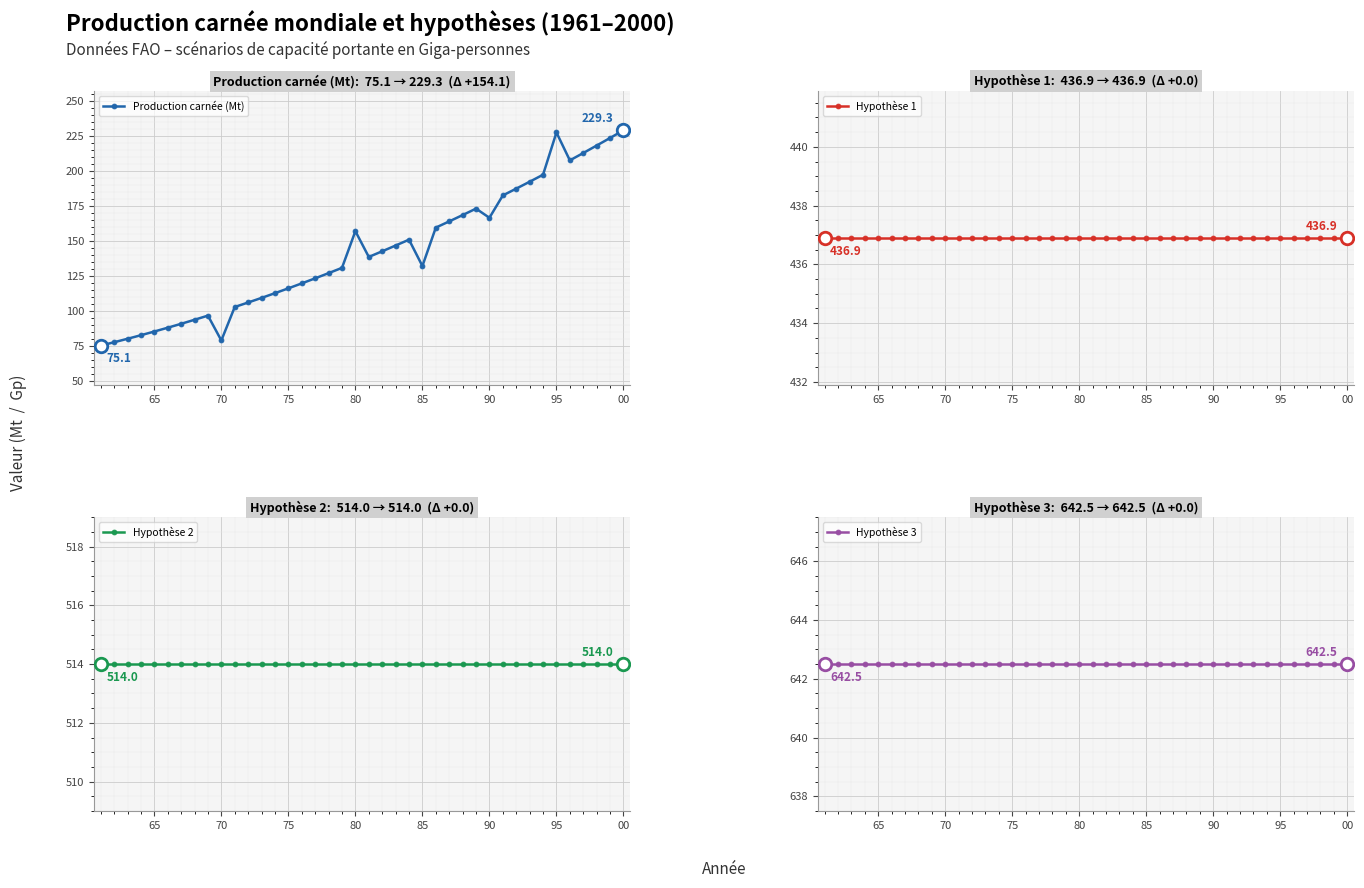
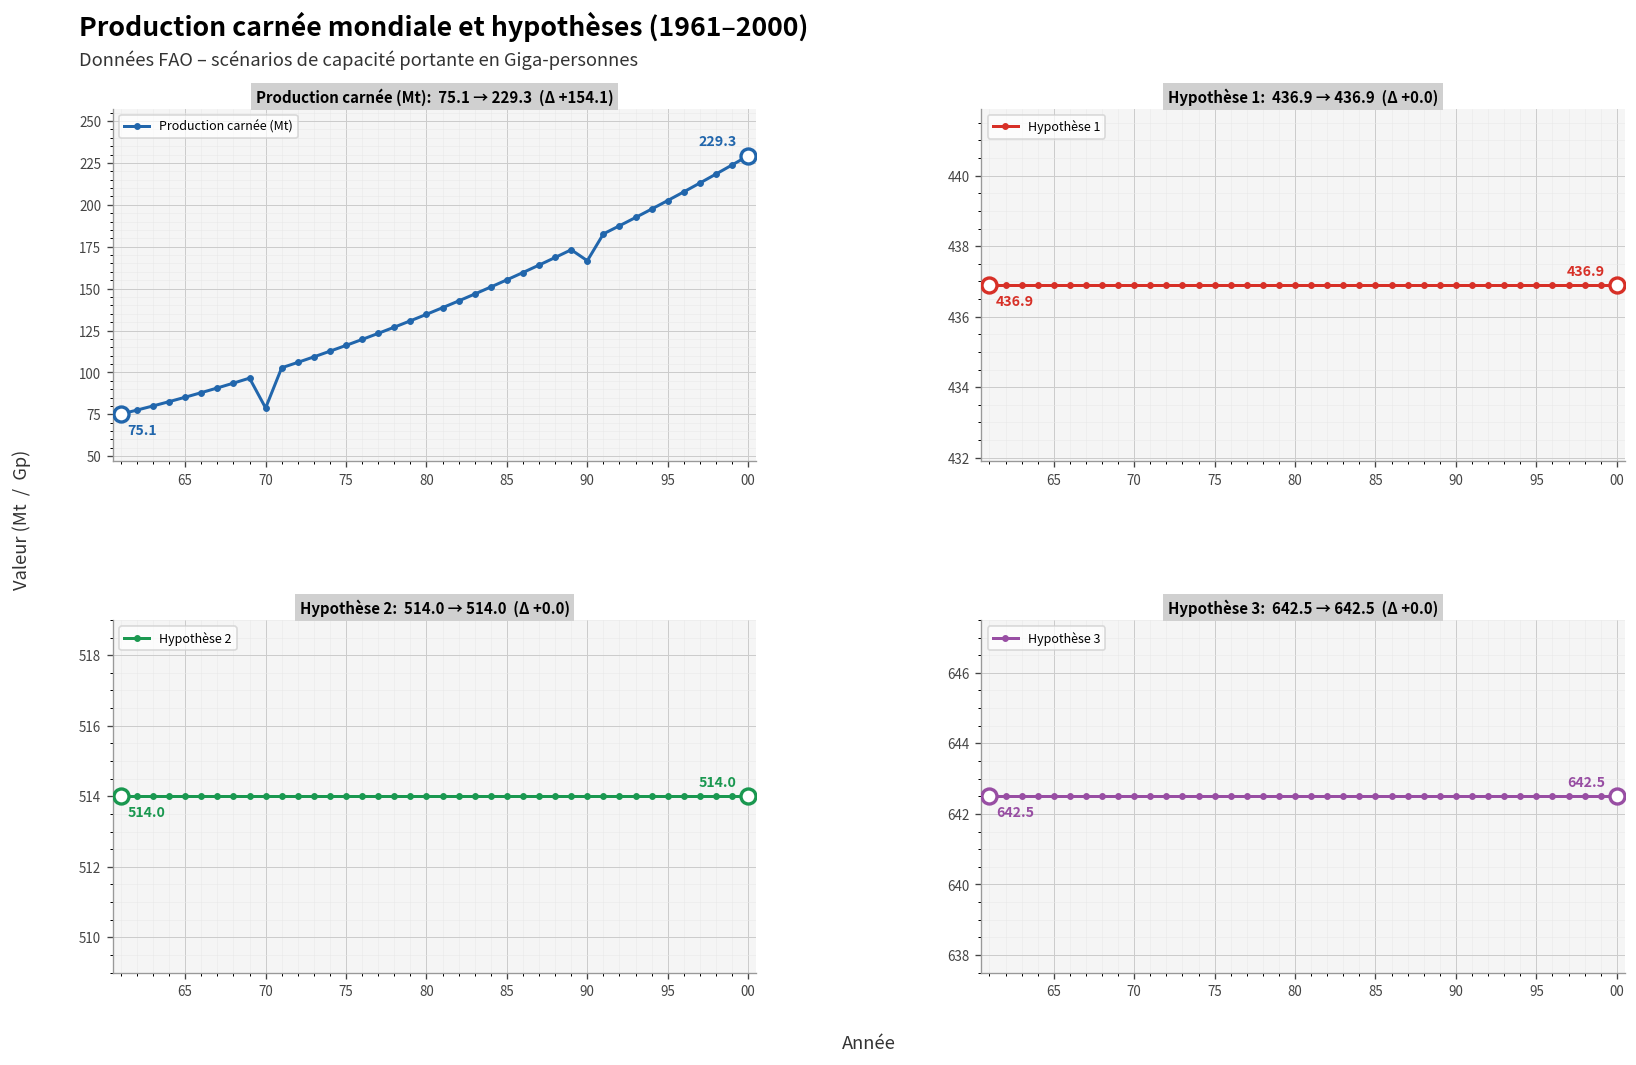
Production carnée (Mt): 75.1 → 229.3 (Δ +154.1), Production carnée (Mt), 80: 157 -> 135
Production carnée (Mt): 75.1 → 229.3 (Δ +154.1), Production carnée (Mt), 85: 132 -> 155
Production carnée (Mt): 75.1 → 229.3 (Δ +154.1), Production carnée (Mt), 95: 228 -> 203
